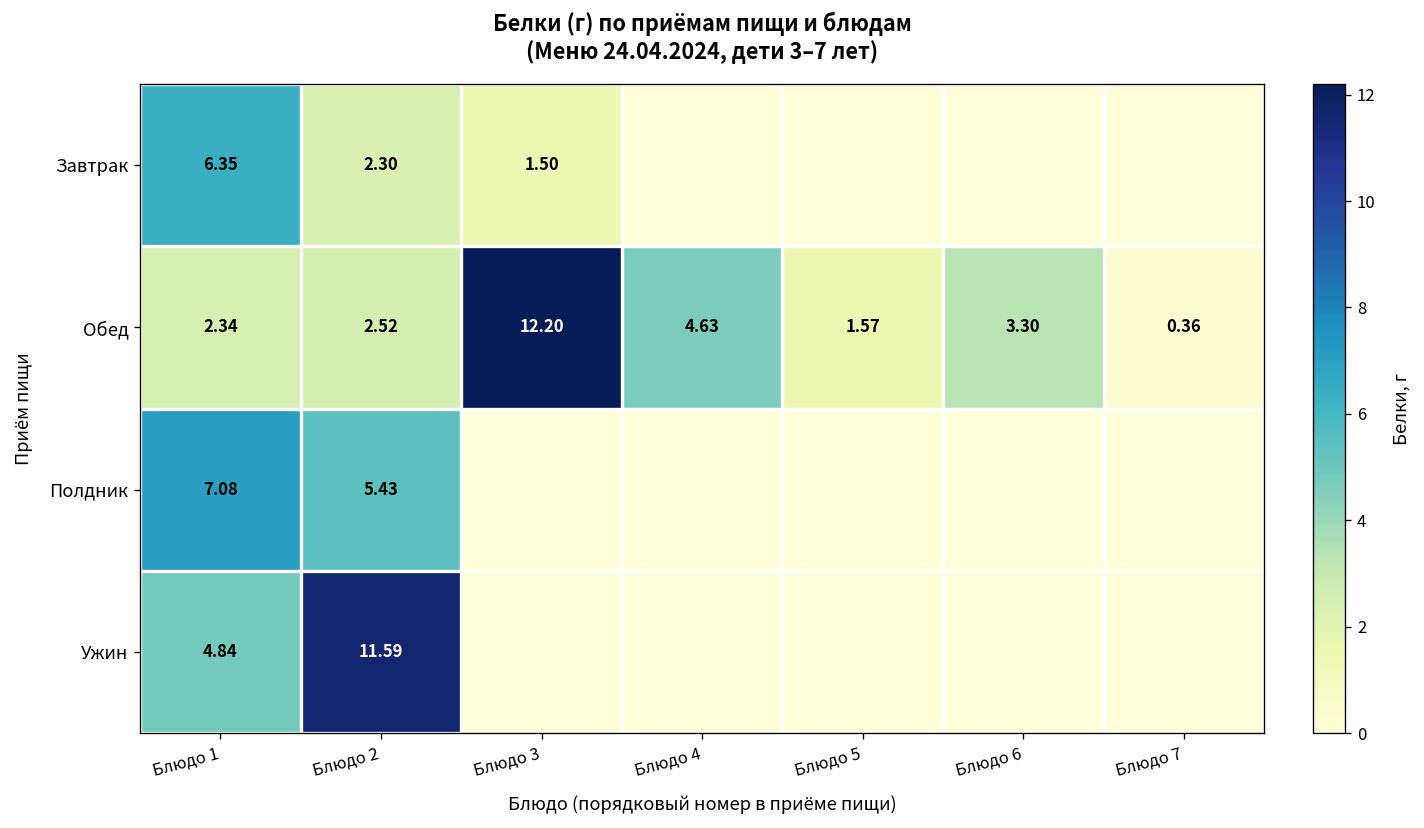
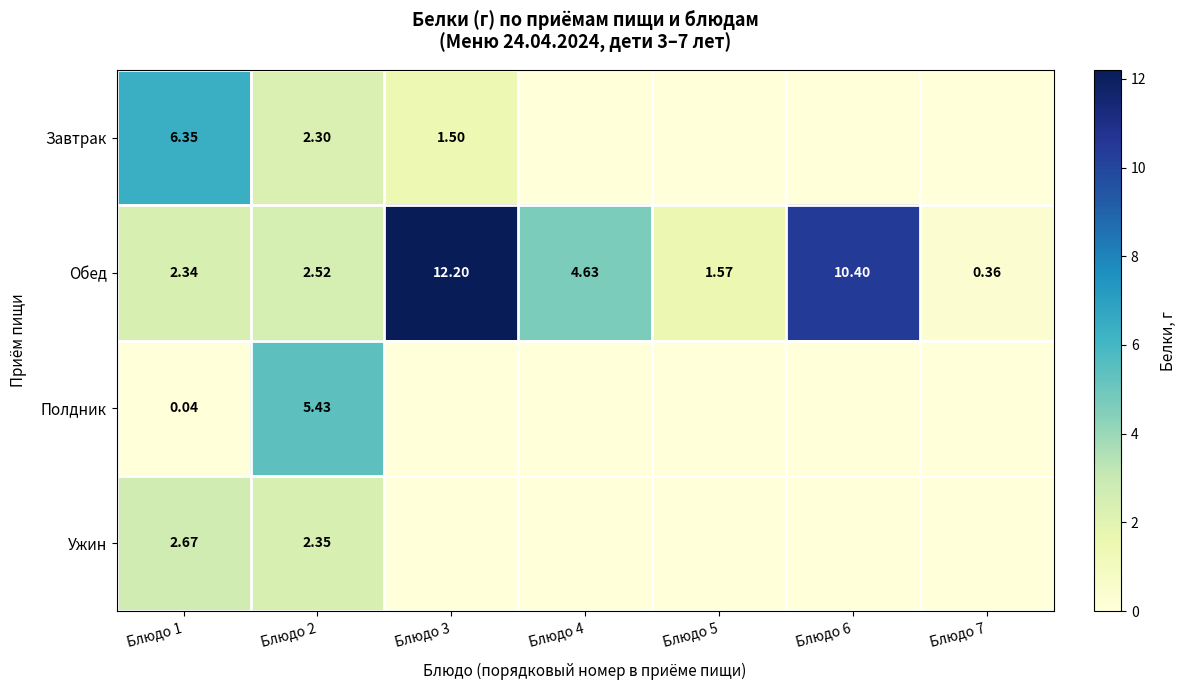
Обед, Блюдо 6: 3.30 -> 10.40
Полдник, Блюдо 1: 7.08 -> 0.04
Ужин, Блюдо 1: 4.84 -> 2.67
Ужин, Блюдо 2: 11.59 -> 2.35
